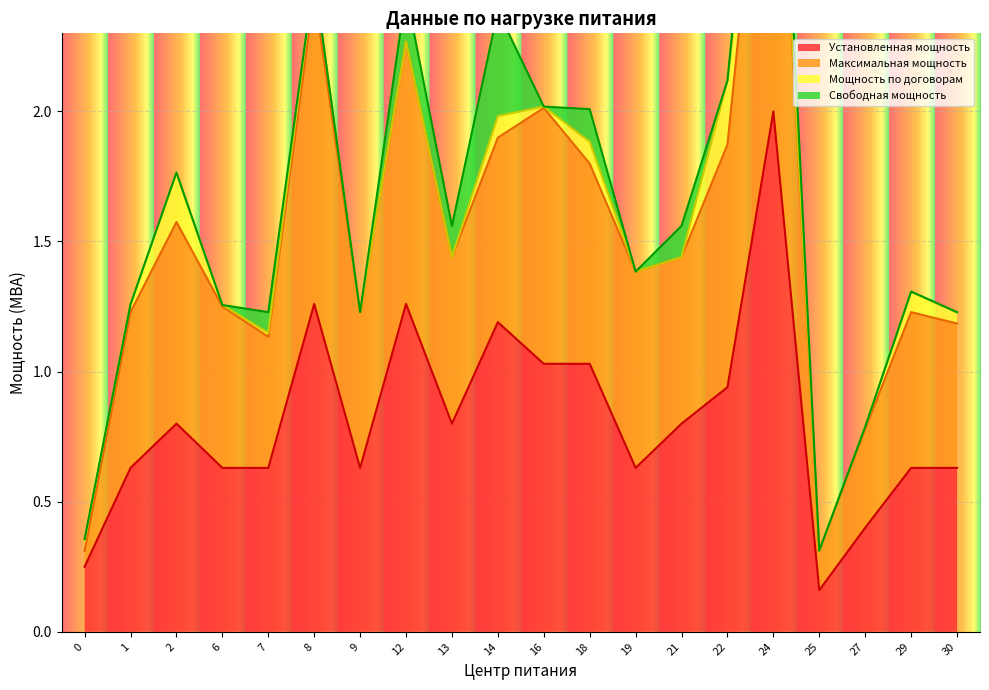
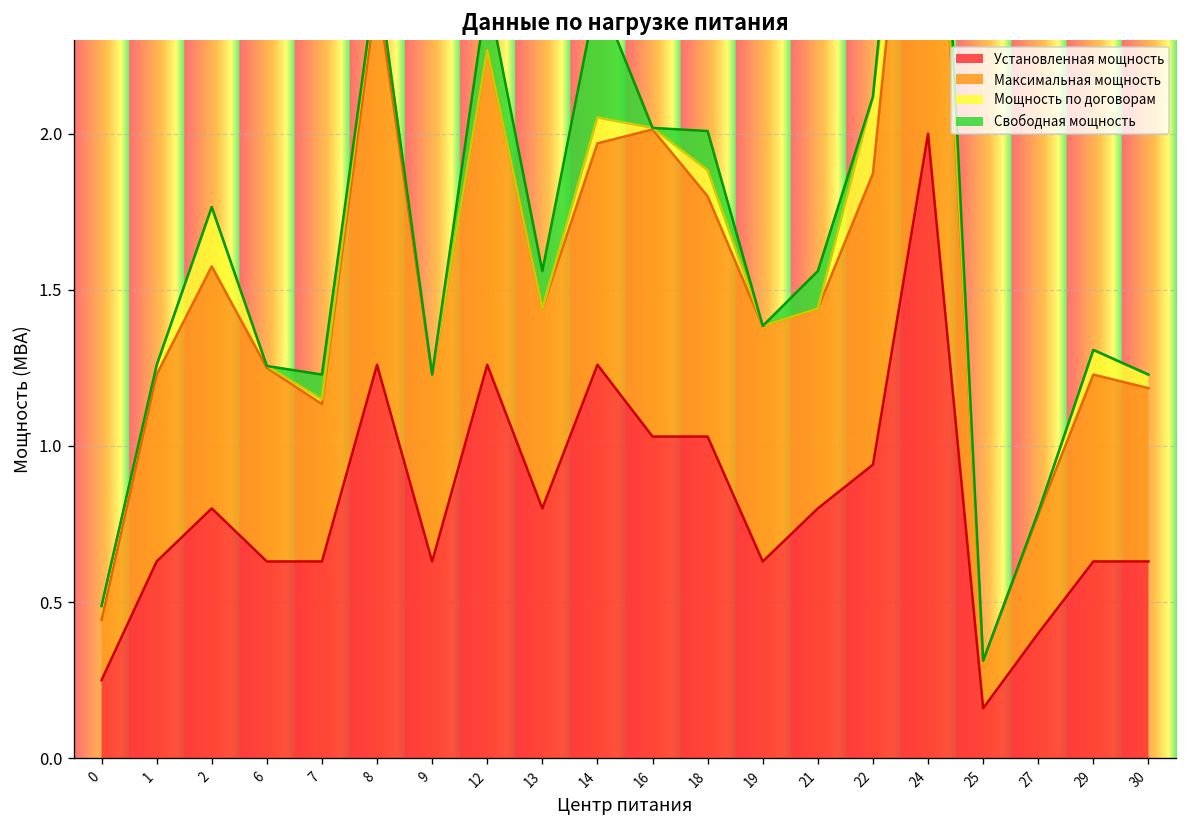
Максимальная мощность, 0: 0.06 -> 0.19
Установленная мощность, 14: 1.19 -> 1.26
